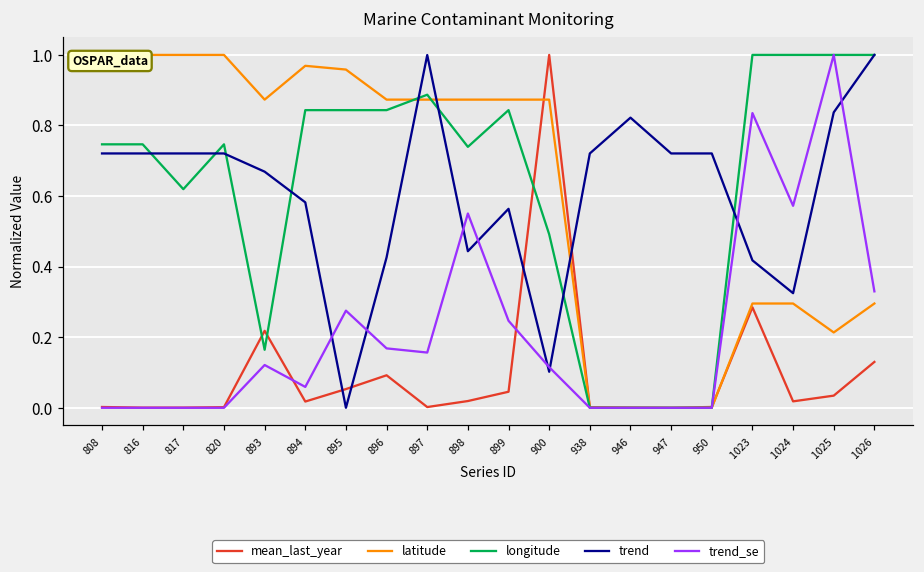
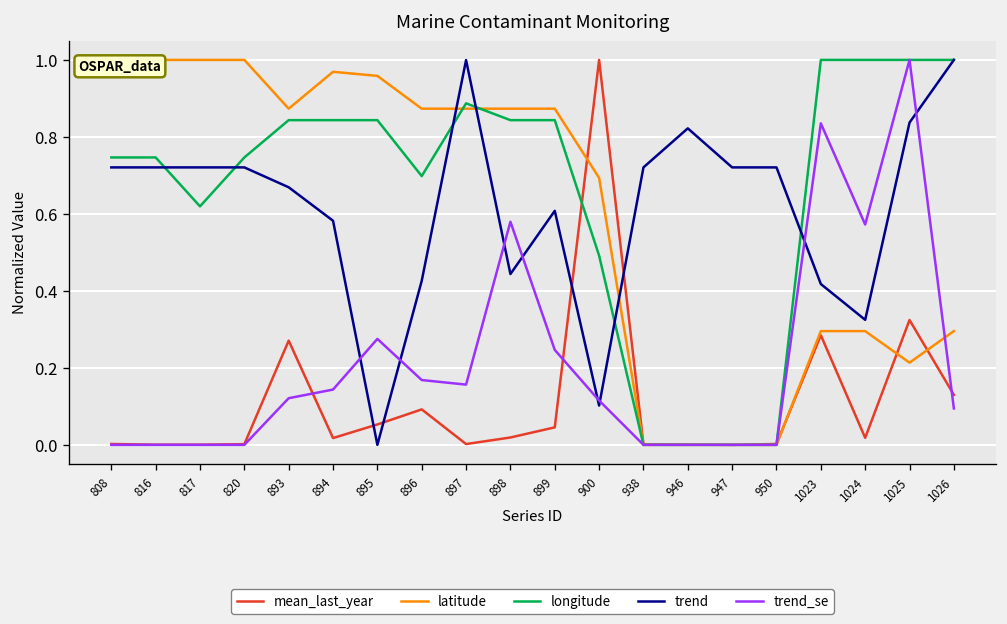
mean_last_year, 893: 0.22 -> 0.27
longitude, 893: 0.16 -> 0.84
trend_se, 894: 0.06 -> 0.14
longitude, 896: 0.84 -> 0.70
longitude, 898: 0.74 -> 0.84
trend_se, 898: 0.55 -> 0.58
trend, 899: 0.56 -> 0.61
latitude, 900: 0.87 -> 0.69
mean_last_year, 1025: 0.03 -> 0.32
trend_se, 1026: 0.33 -> 0.09
